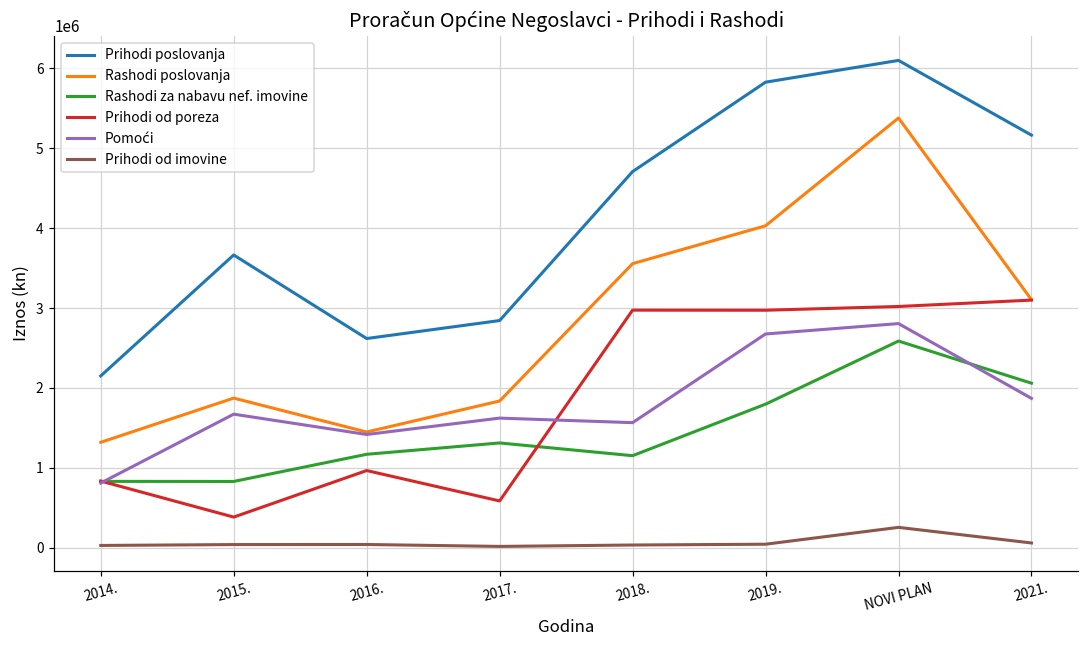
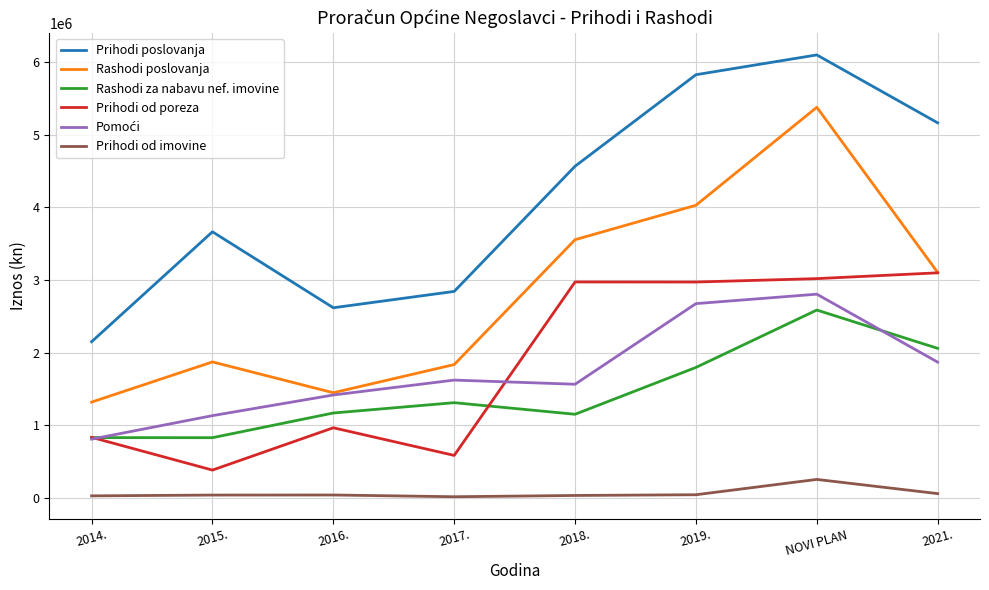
Pomoći, 2015.: 1700000 -> 1100000
Prihodi poslovanja, 2018.: 4700000 -> 4600000
